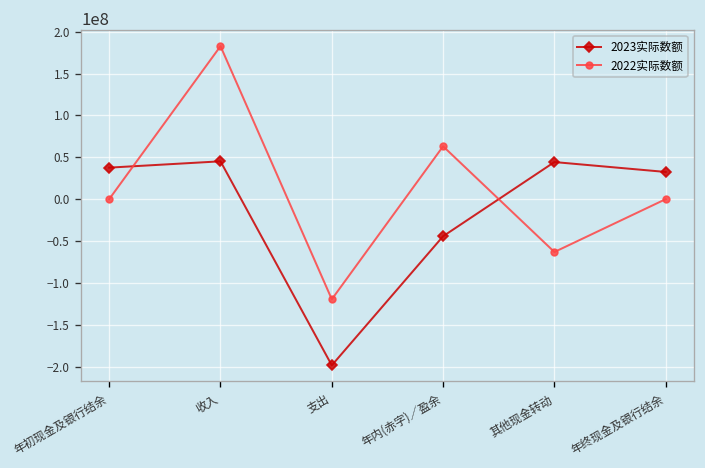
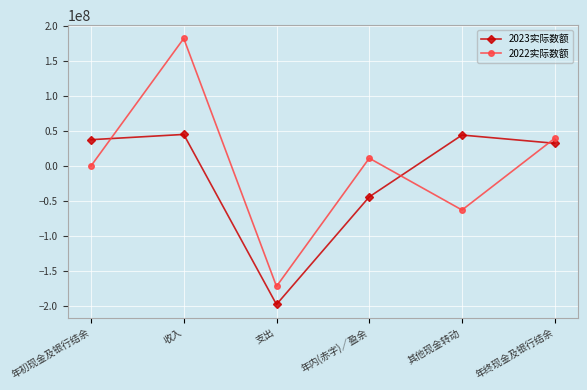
2022实际数额, 支出: -120000000 -> -170000000
2022实际数额, 年内(赤字)／盈余: 60000000 -> 10000000
2022实际数额, 年终现金及银行结余: 0 -> 40000000
